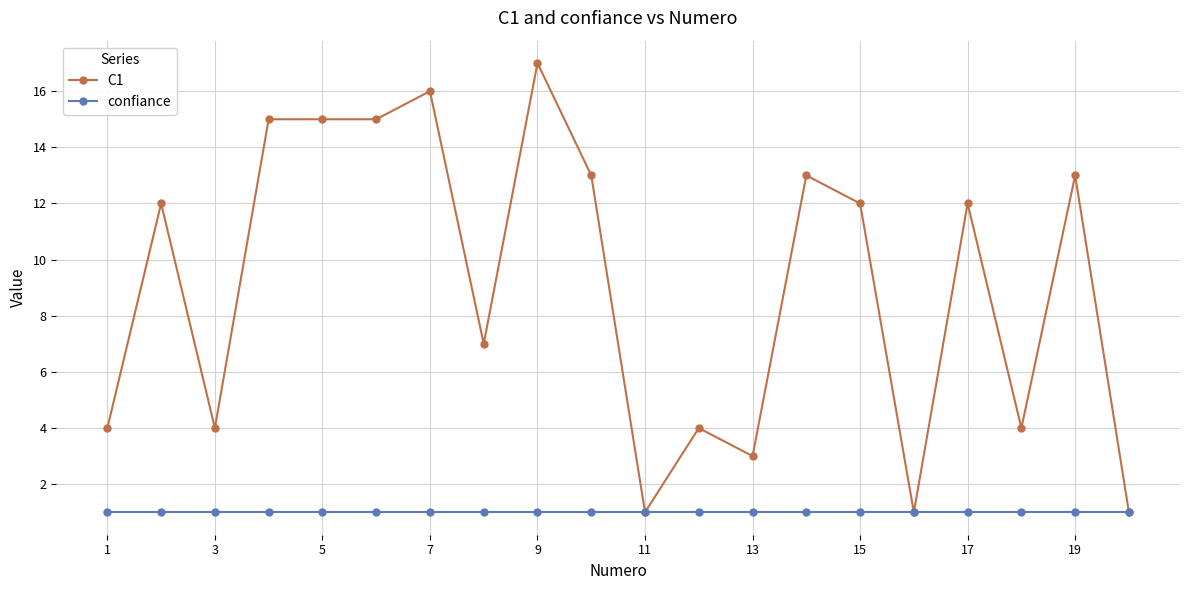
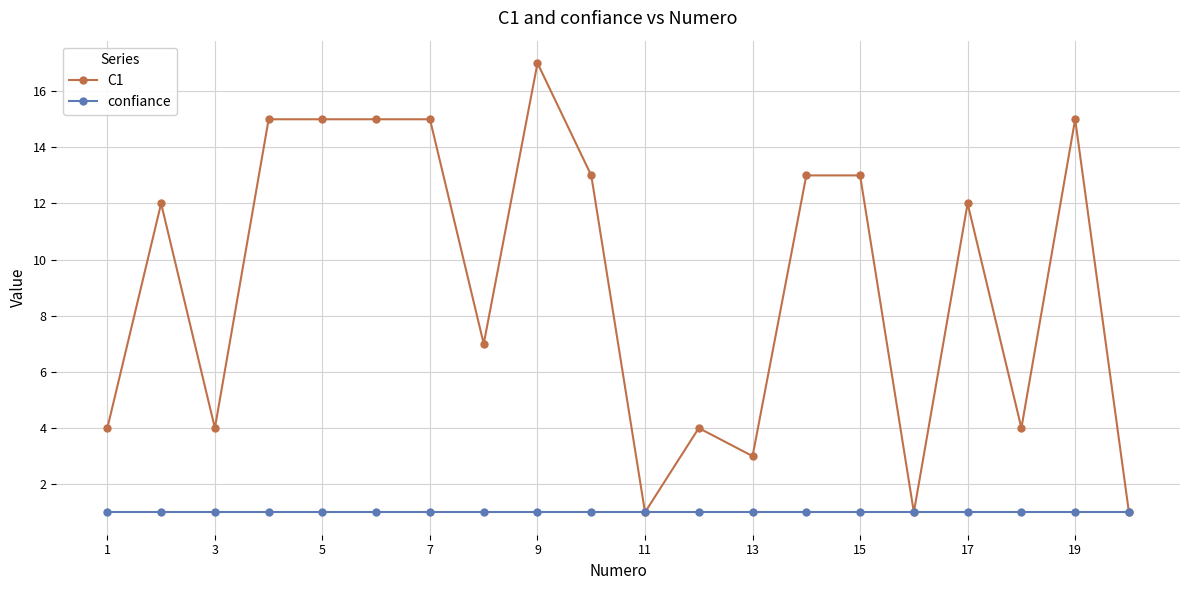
C1, 7: 16 -> 15
C1, 15: 12 -> 13
C1, 19: 13 -> 15
